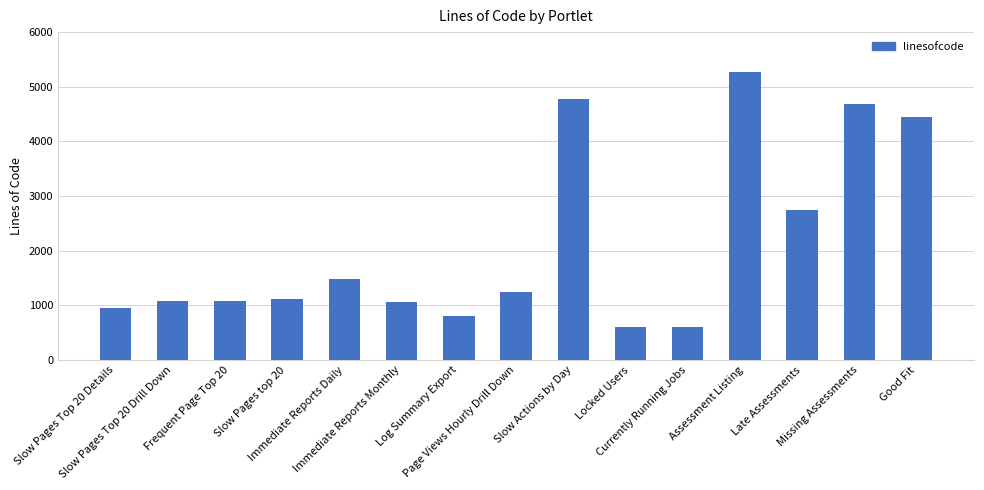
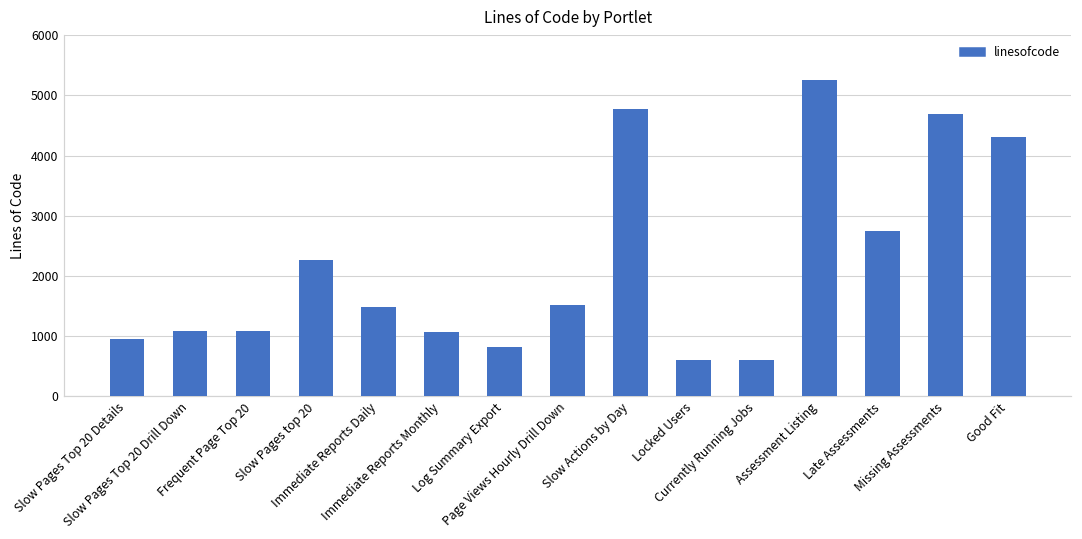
Slow Pages top 20: 1100 -> 2300
Page Views Hourly Drill Down: 1200 -> 1500
Good Fit: 4500 -> 4300
